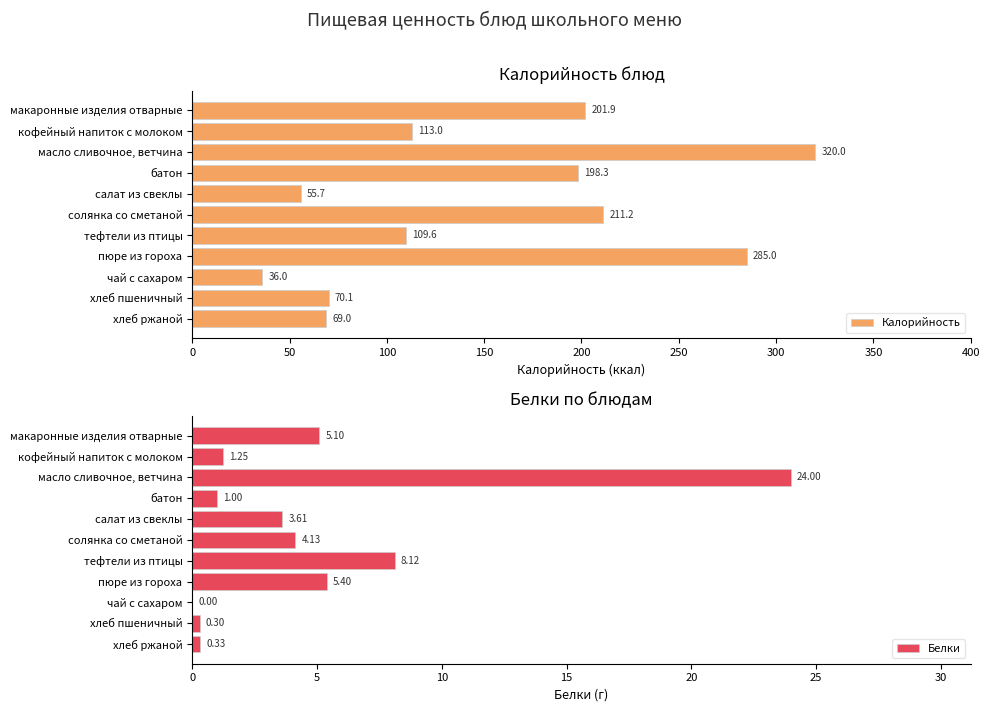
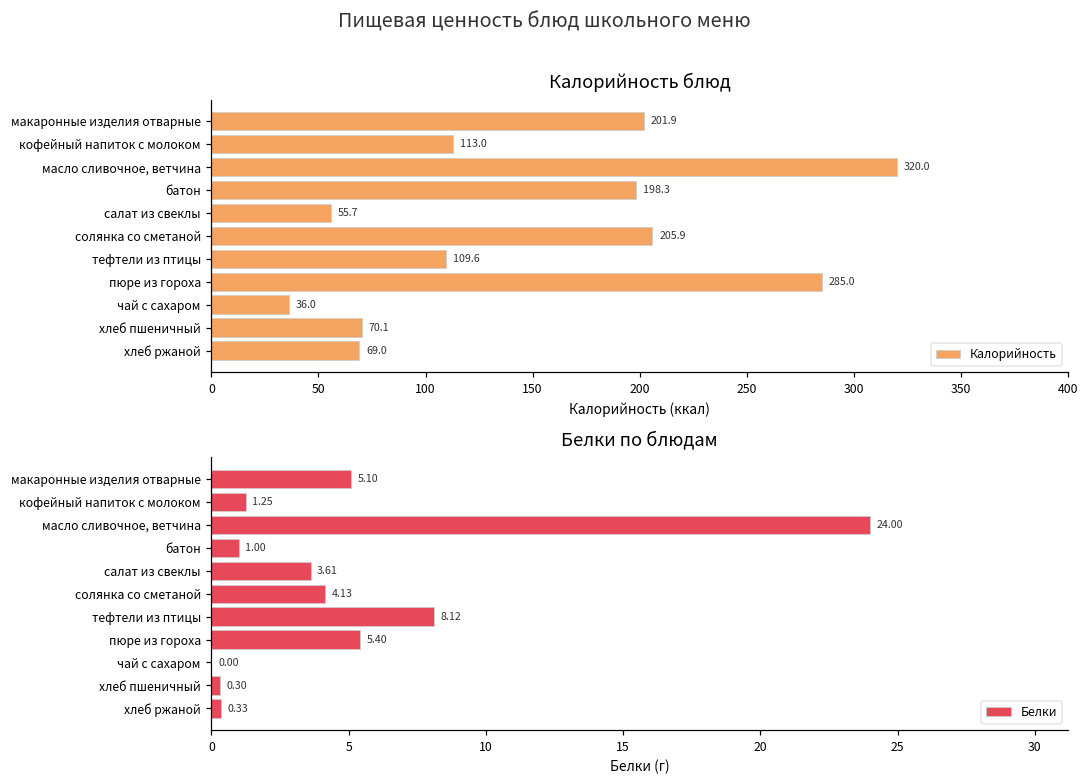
Калорийность блюд, солянка со сметаной: 211.2 -> 205.9
